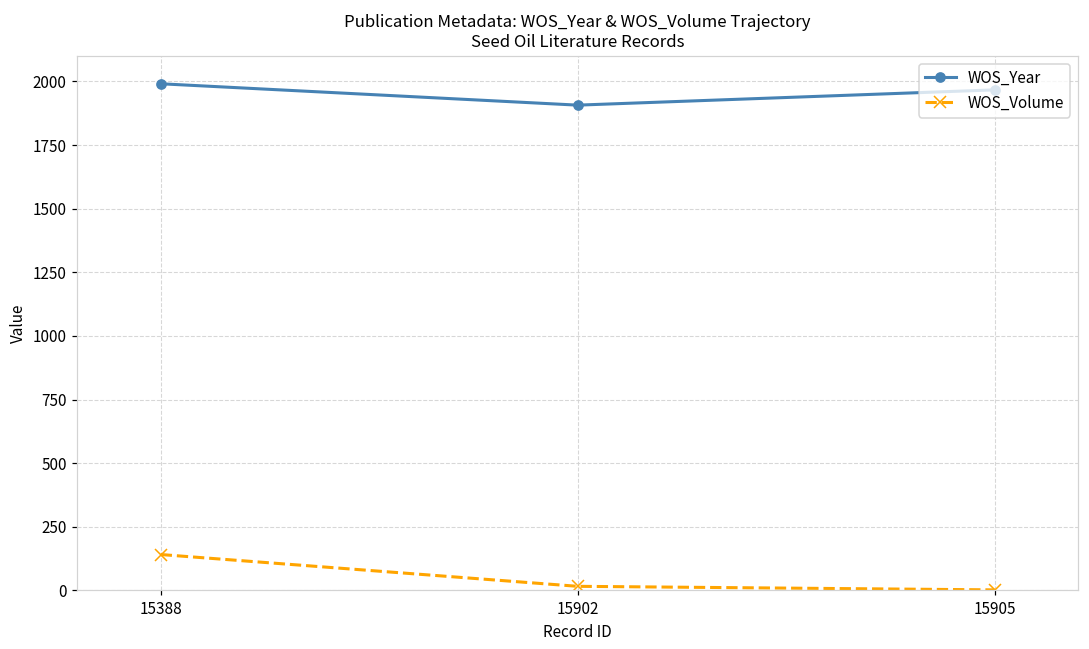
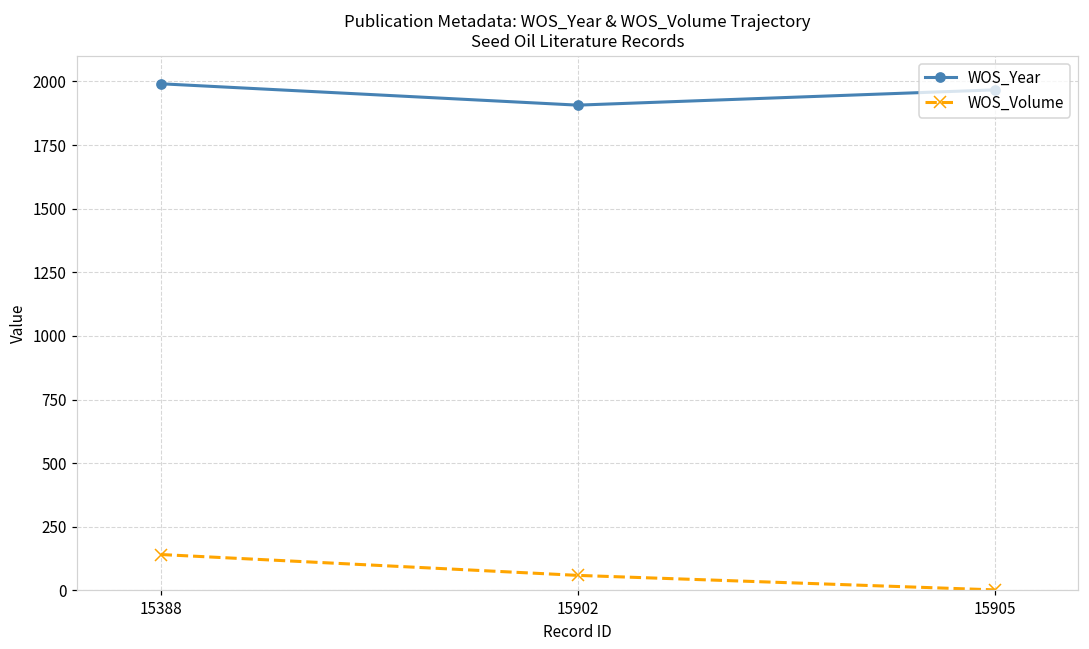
WOS_Volume, 15902: 20 -> 60
